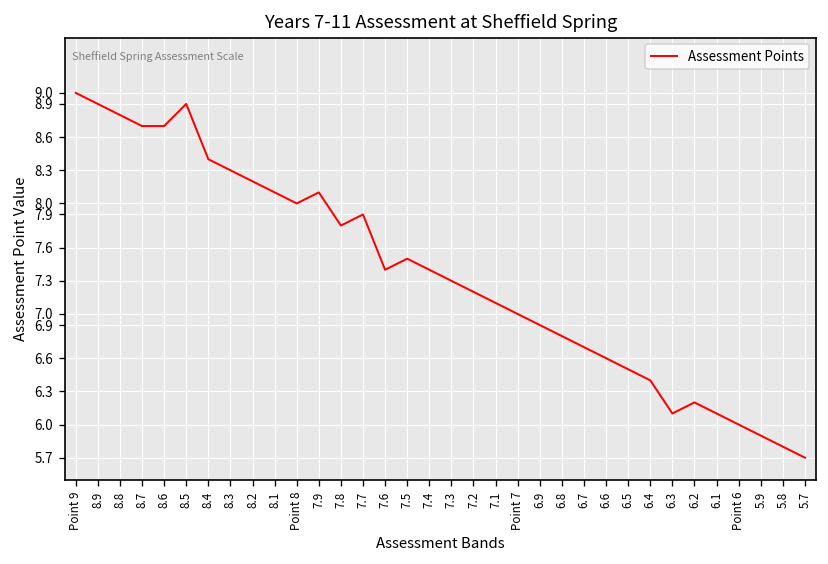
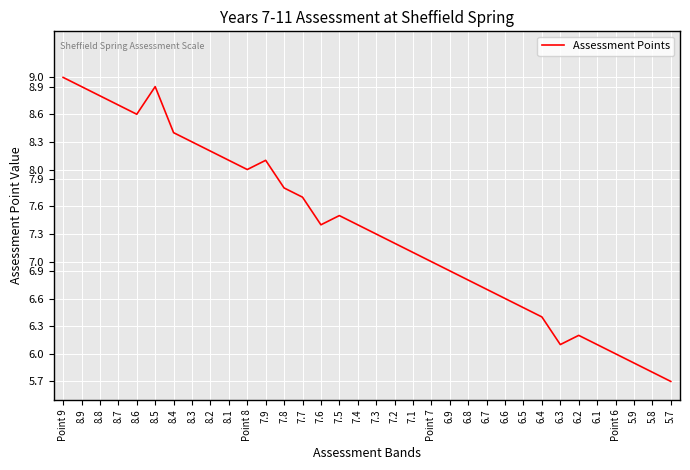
8.6: 8.7 -> 8.6
7.7: 7.9 -> 7.7
